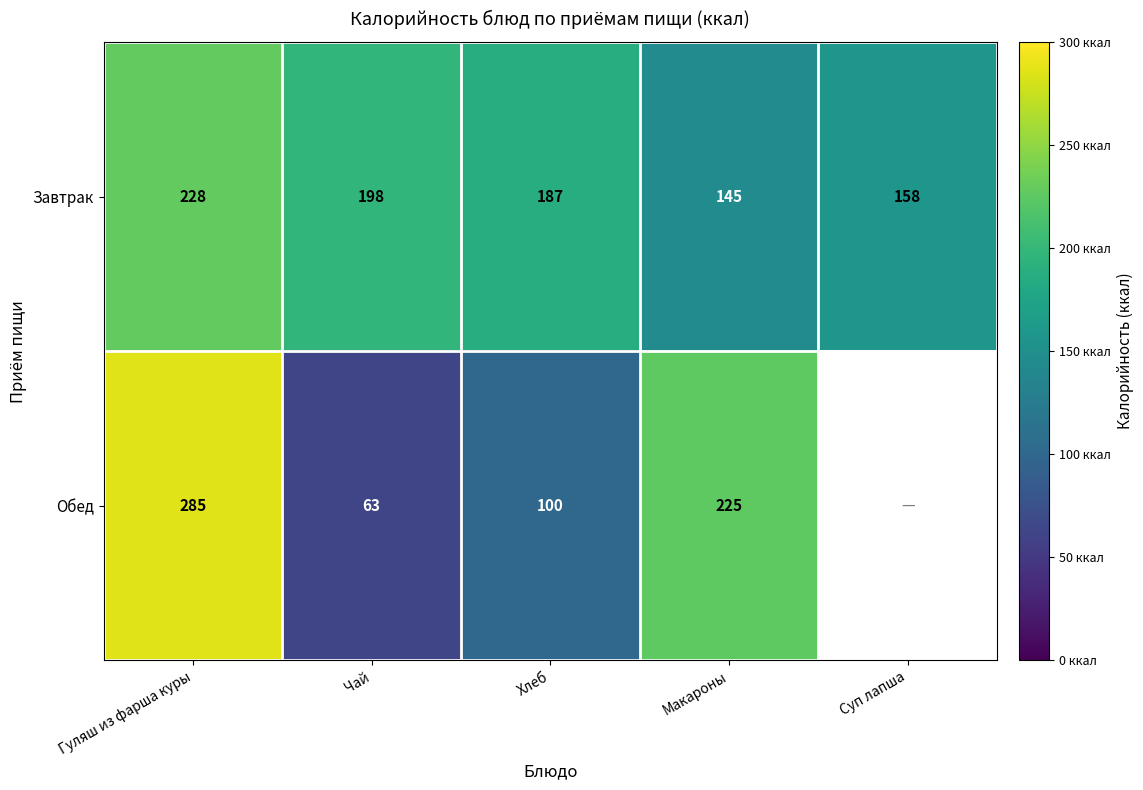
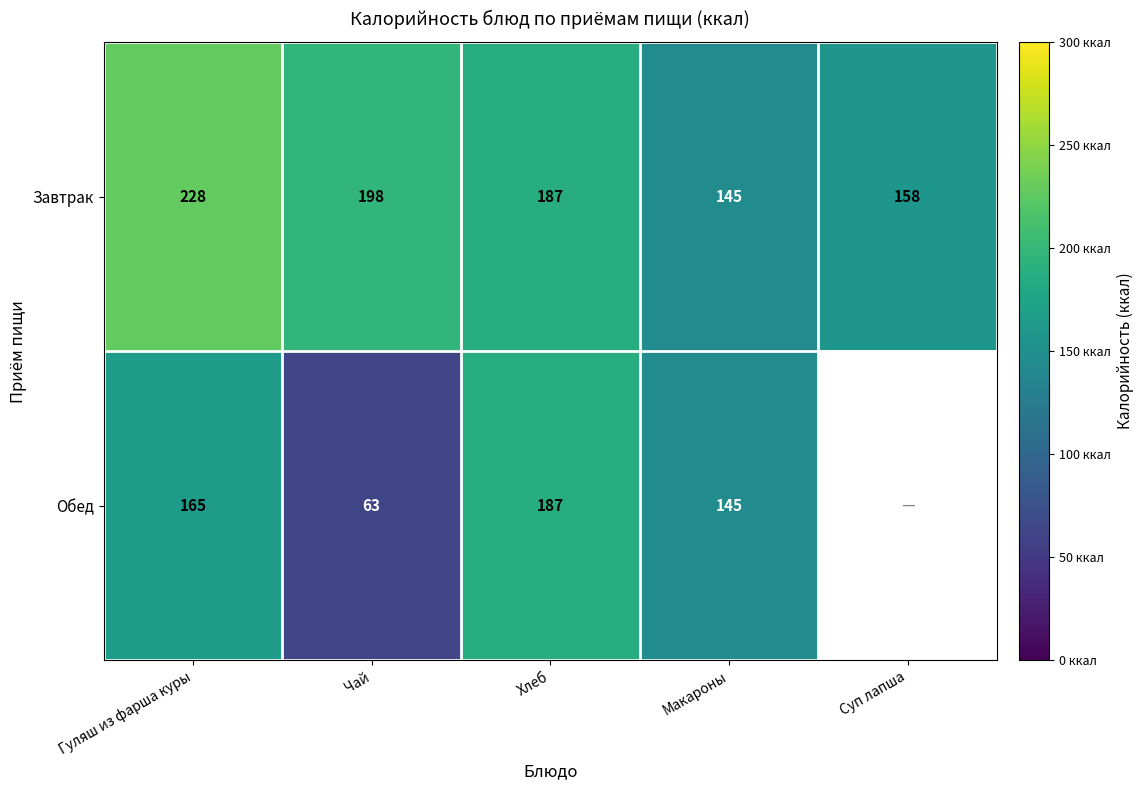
Обед, Гуляш из фарша куры: 285 -> 165
Обед, Хлеб: 100 -> 187
Обед, Макароны: 225 -> 145
